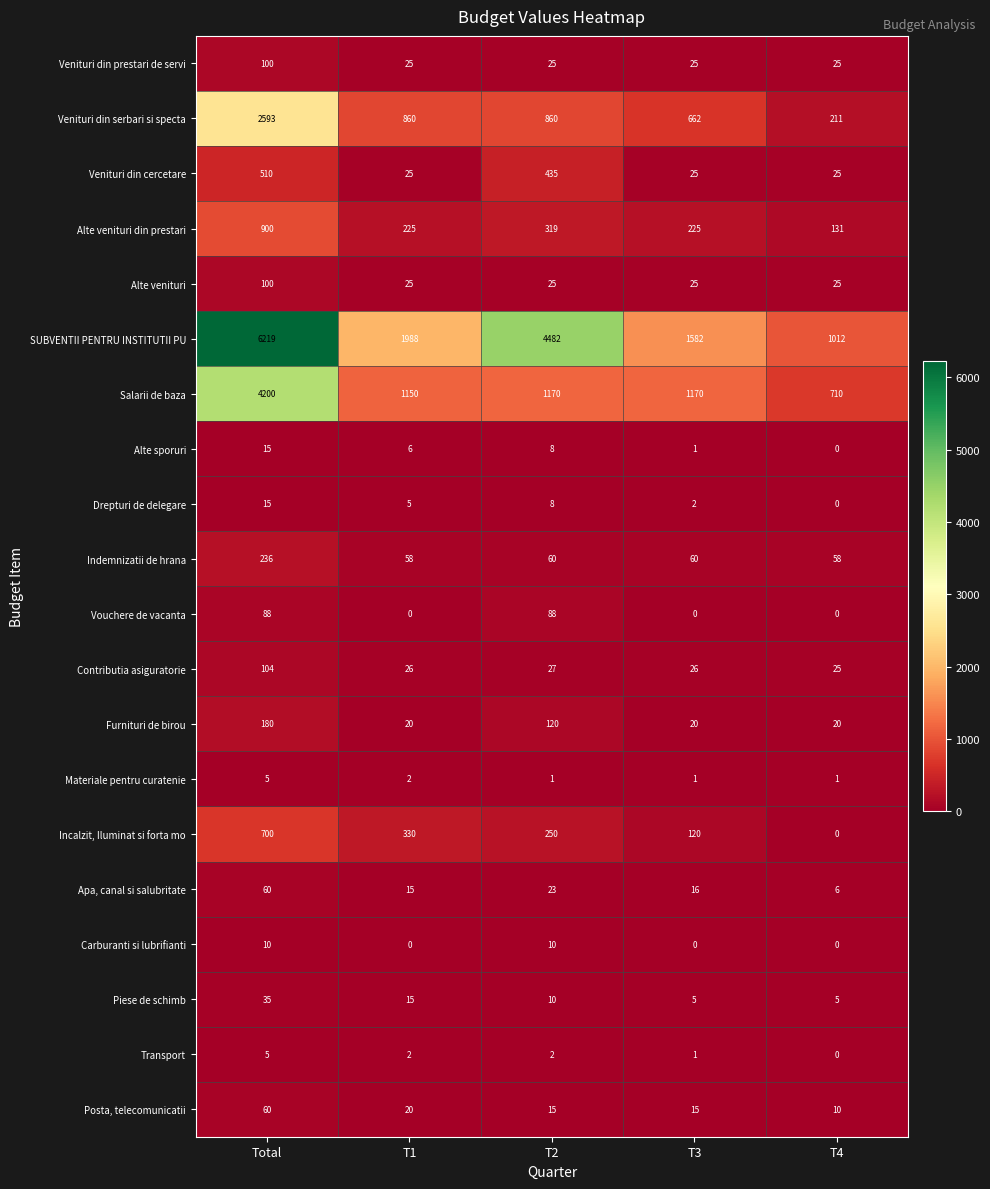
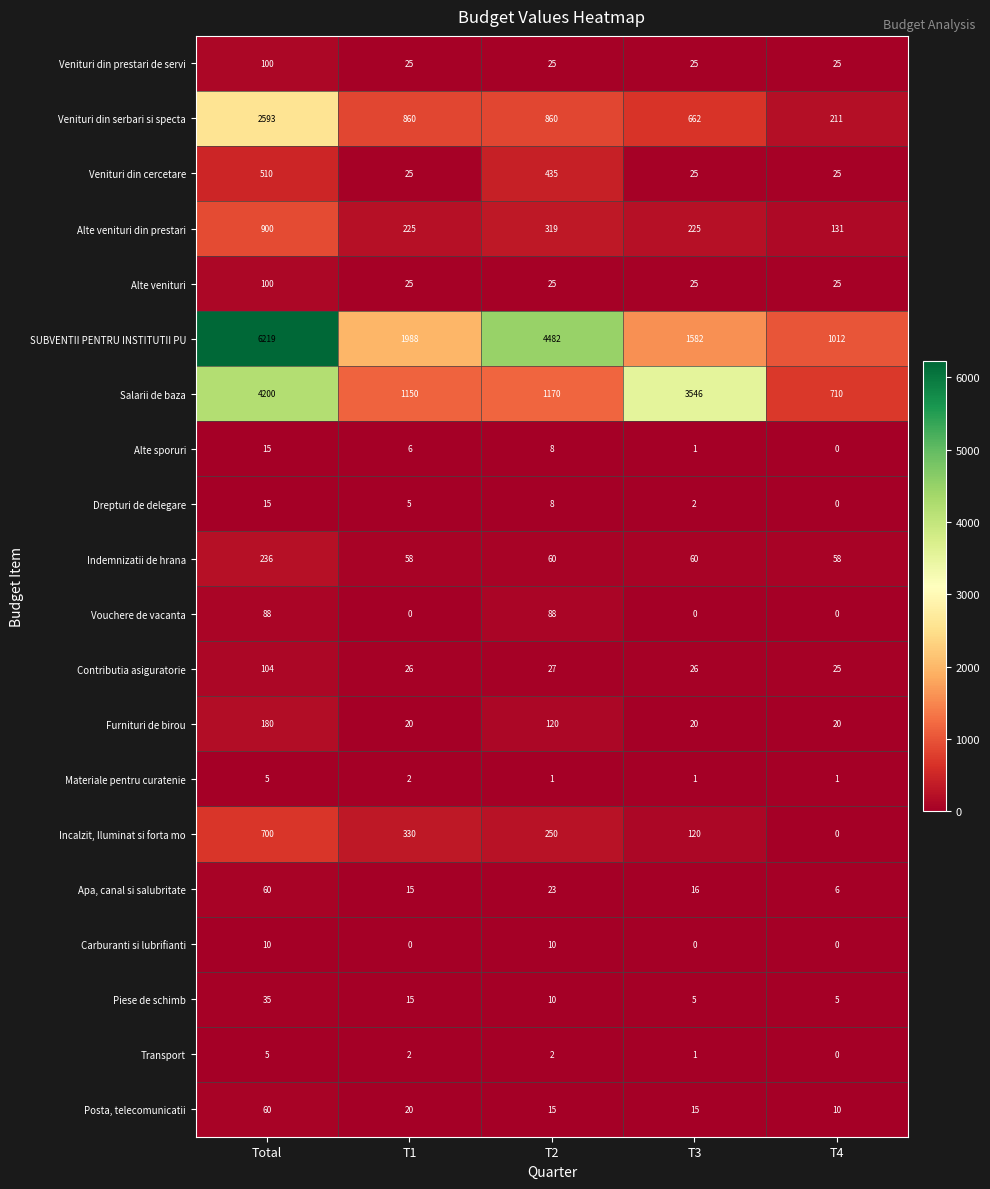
Salarii de baza, T3: 1170 -> 3546
